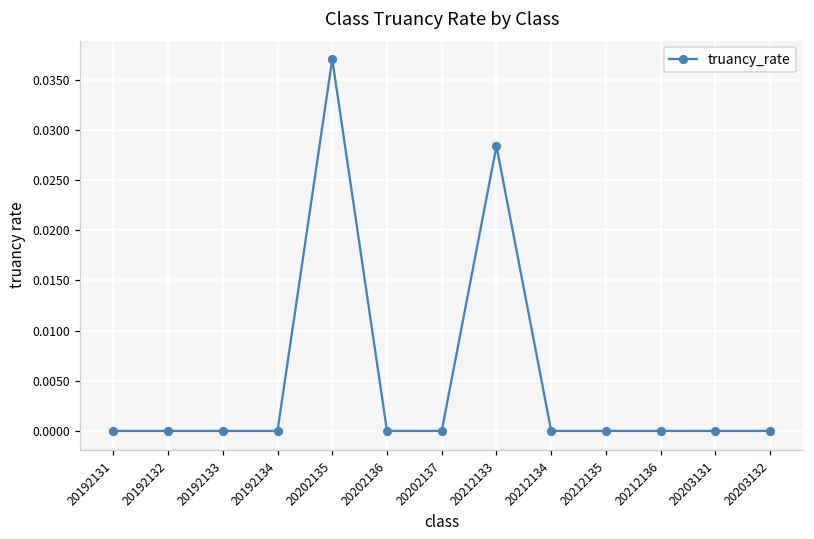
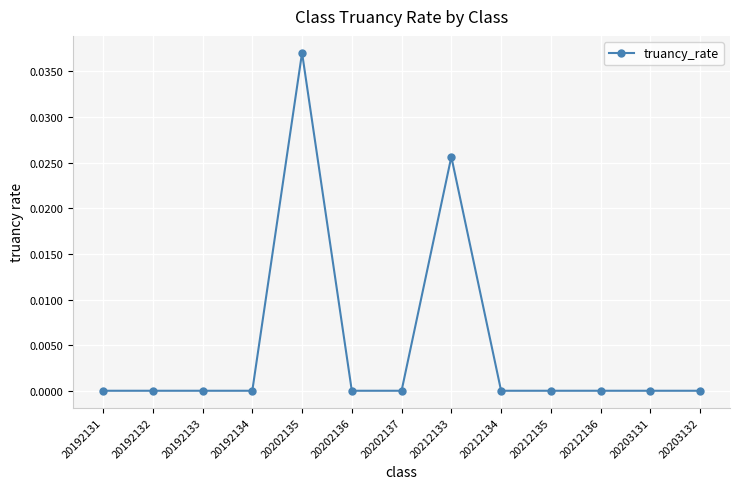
20212133: 0.028 -> 0.026
